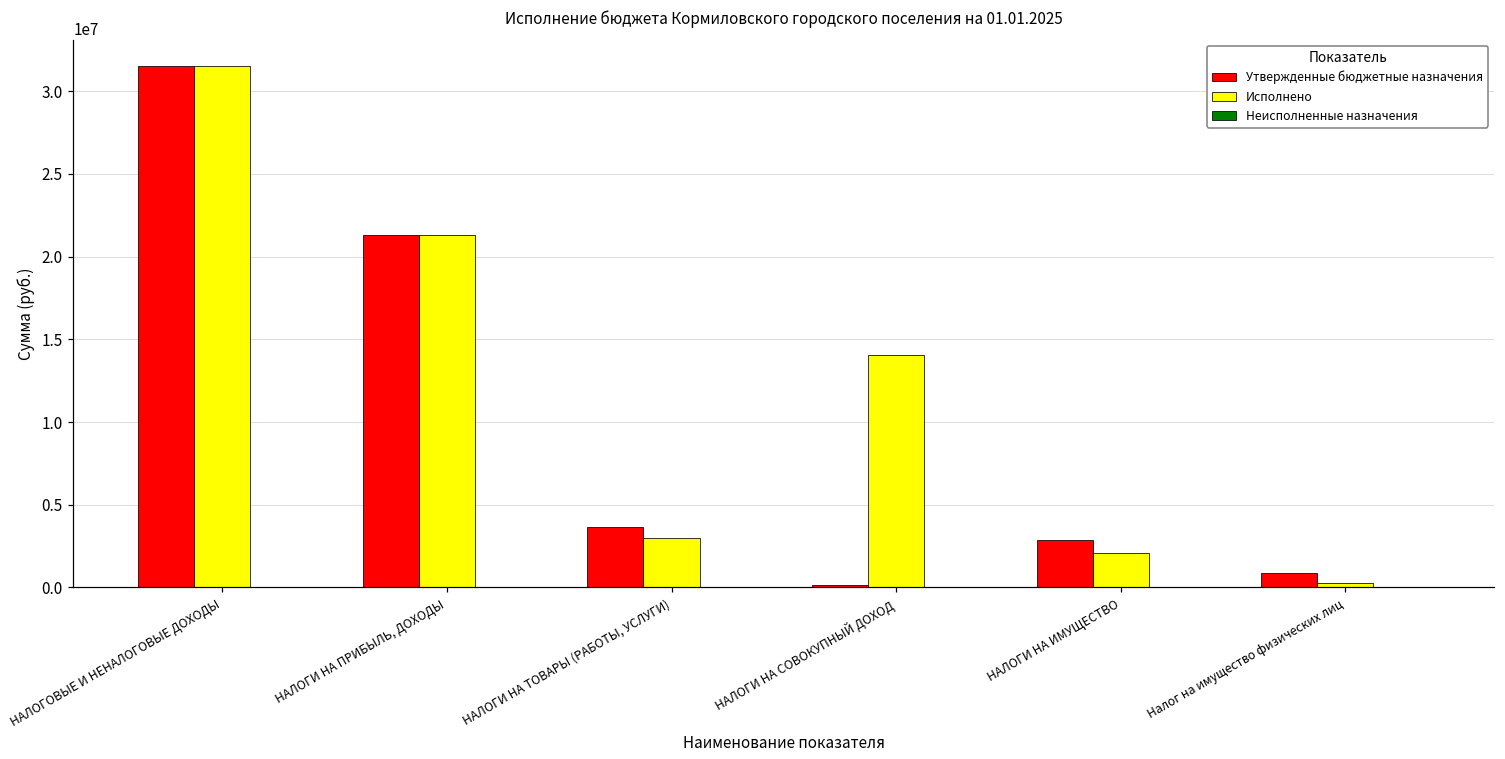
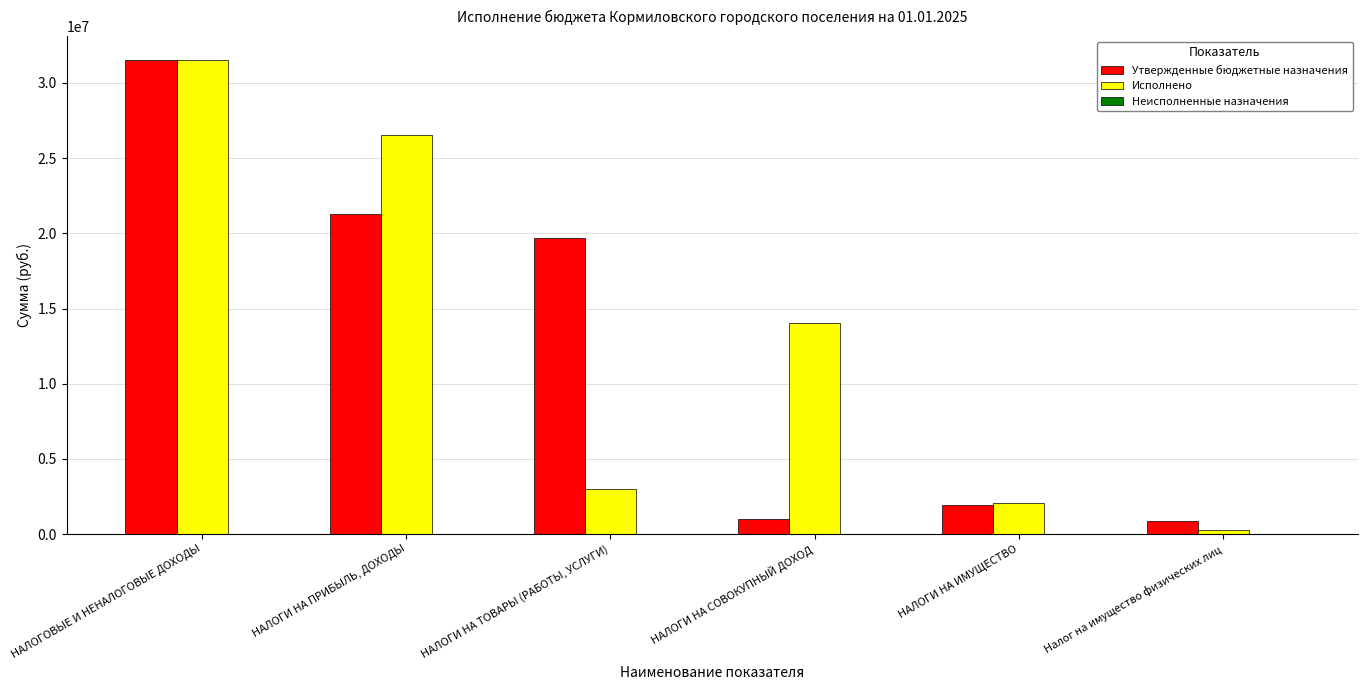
Исполнено, НАЛОГИ НА ПРИБЫЛЬ, ДОХОДЫ: 21300000 -> 26500000
Утвержденные бюджетные назначения, НАЛОГИ НА ТОВАРЫ (РАБОТЫ, УСЛУГИ): 3700000 -> 19700000
Утвержденные бюджетные назначения, НАЛОГИ НА СОВОКУПНЫЙ ДОХОД: 200000 -> 1000000
Утвержденные бюджетные назначения, НАЛОГИ НА ИМУЩЕСТВО: 2800000 -> 1900000
